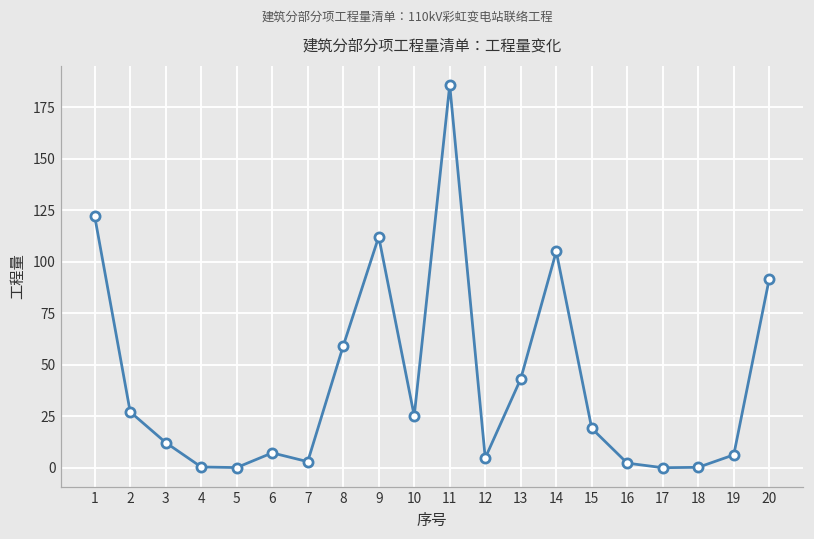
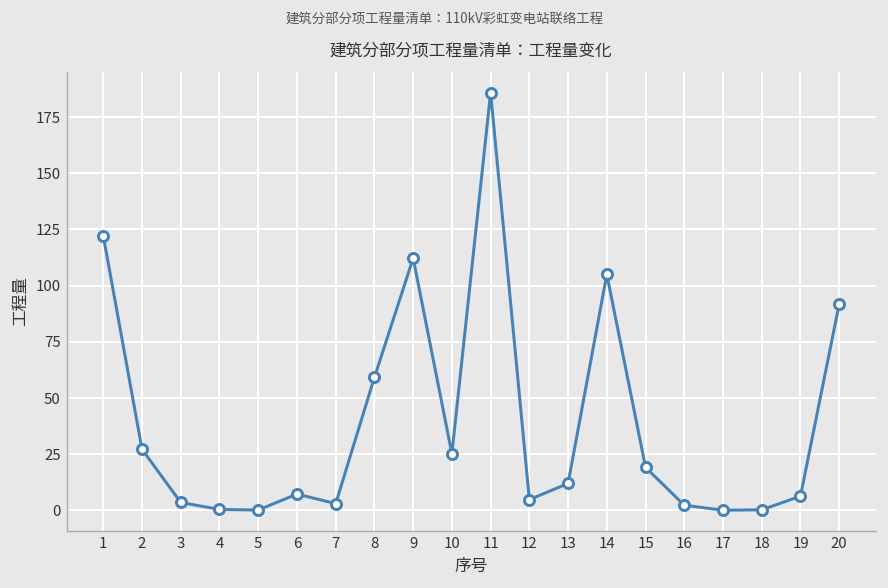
3: 12 -> 4
13: 43 -> 12
